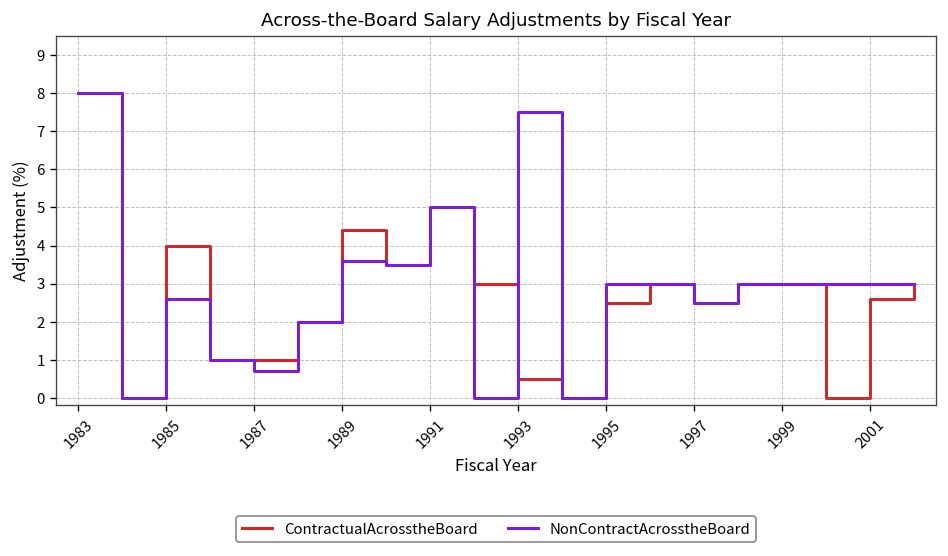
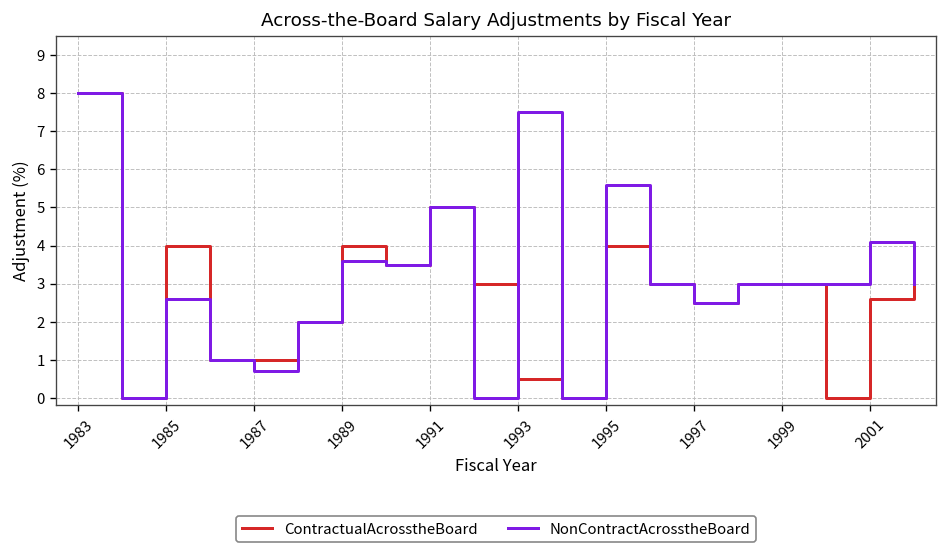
ContractualAcrosstheBoard, 1989: 4.4 -> 4.0
ContractualAcrosstheBoard, 1995: 2.5 -> 4.0
NonContractAcrosstheBoard, 1995: 3.0 -> 5.6
NonContractAcrosstheBoard, 2001: 3.0 -> 4.1
